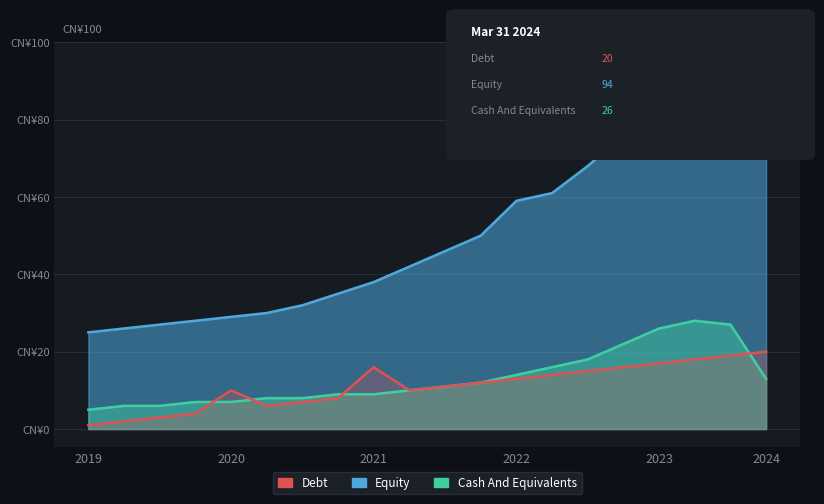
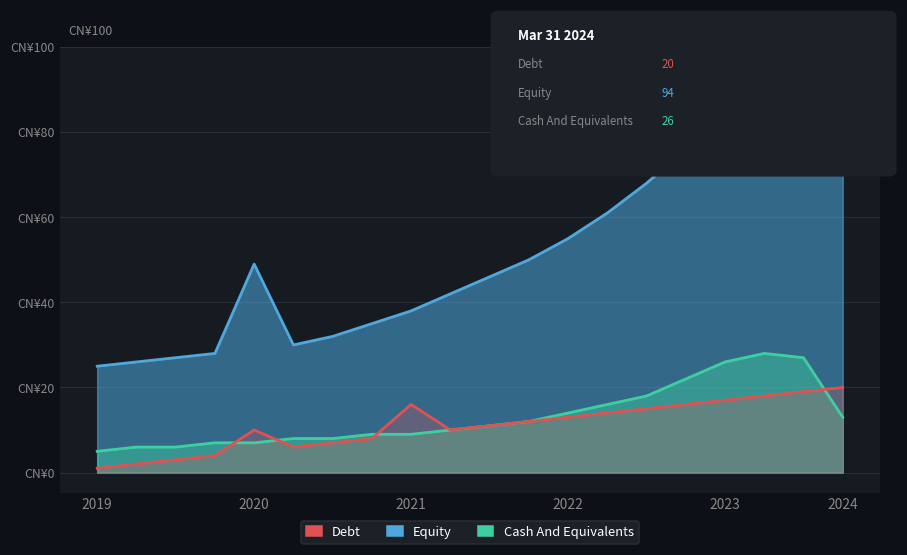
Equity, 2020: CN¥29 -> CN¥49
Equity, 2022: CN¥59 -> CN¥55
